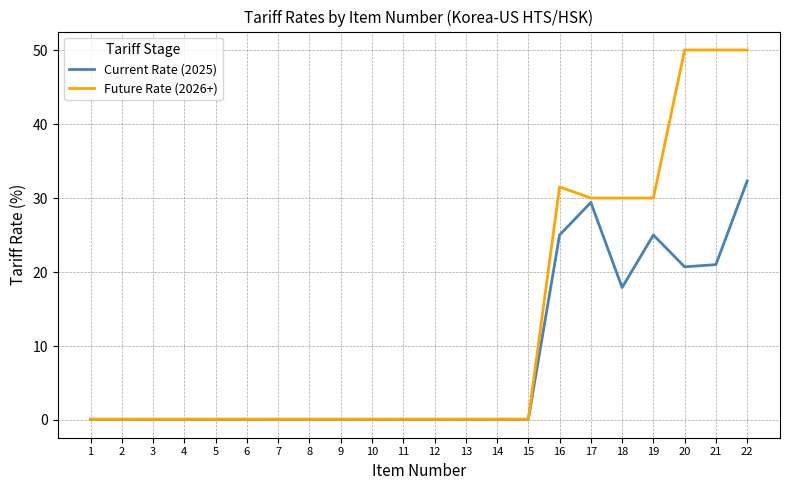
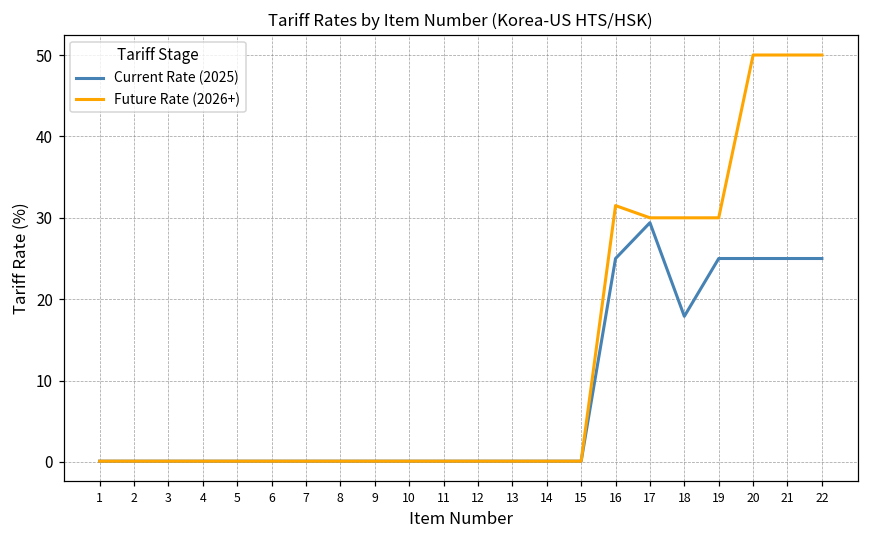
Current Rate (2025), 20: 21 -> 25
Current Rate (2025), 21: 21 -> 25
Current Rate (2025), 22: 32 -> 25
